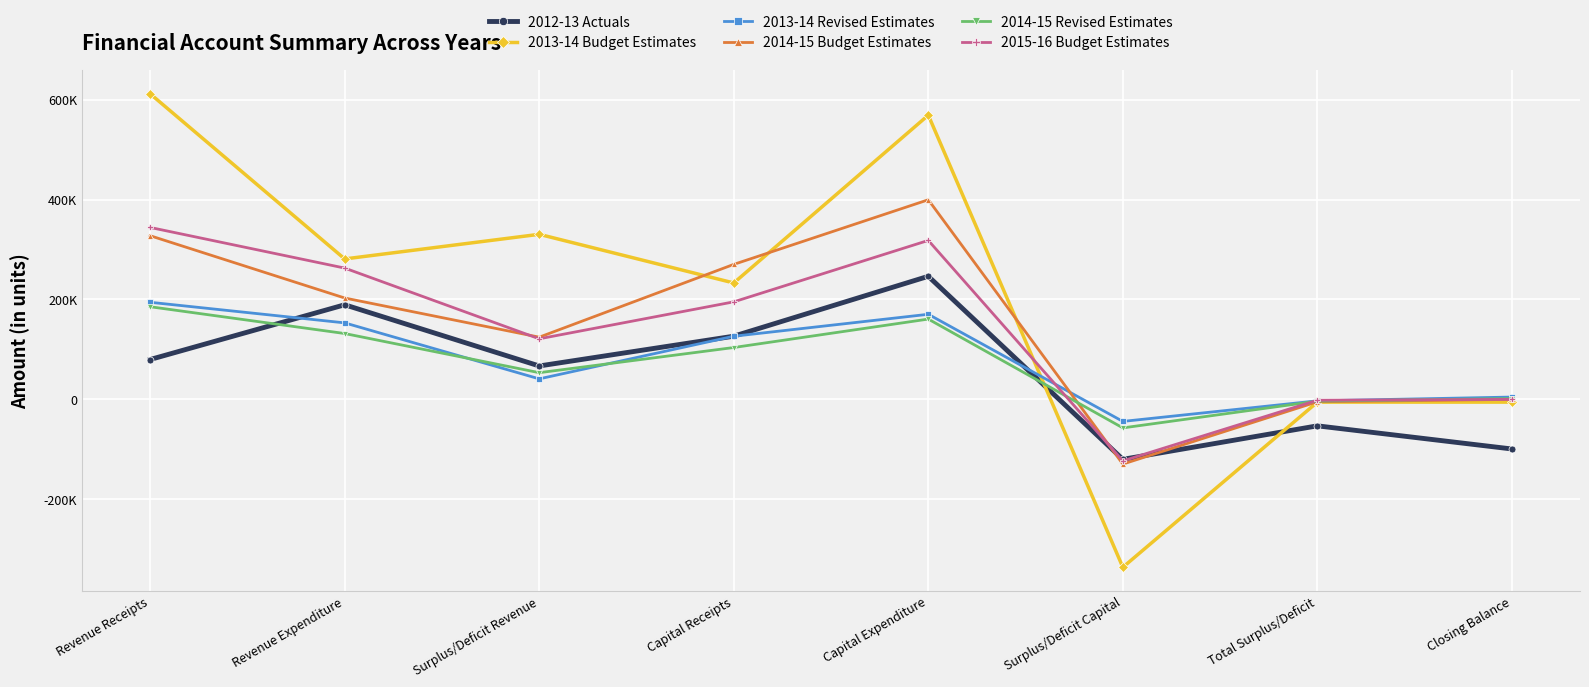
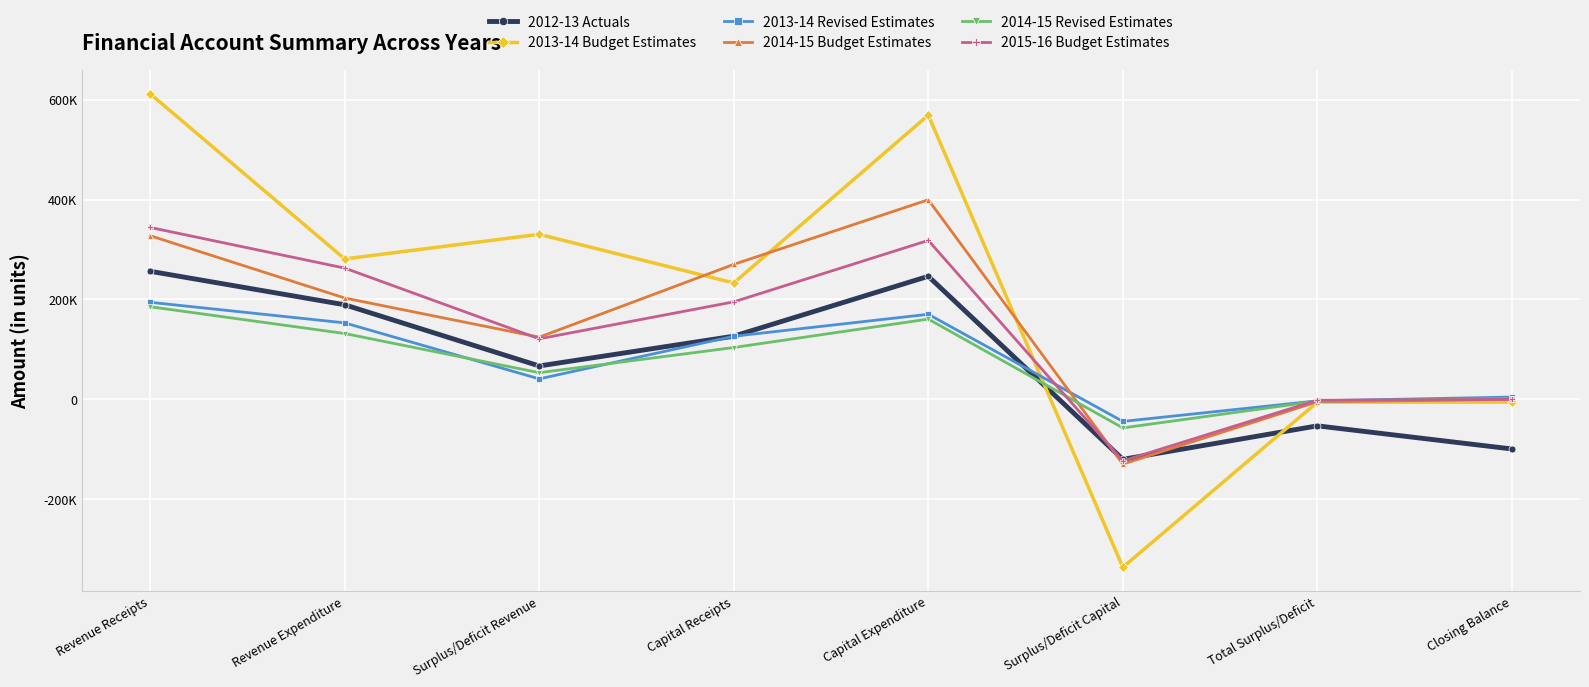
2012-13 Actuals, Revenue Receipts: 80000 -> 260000
